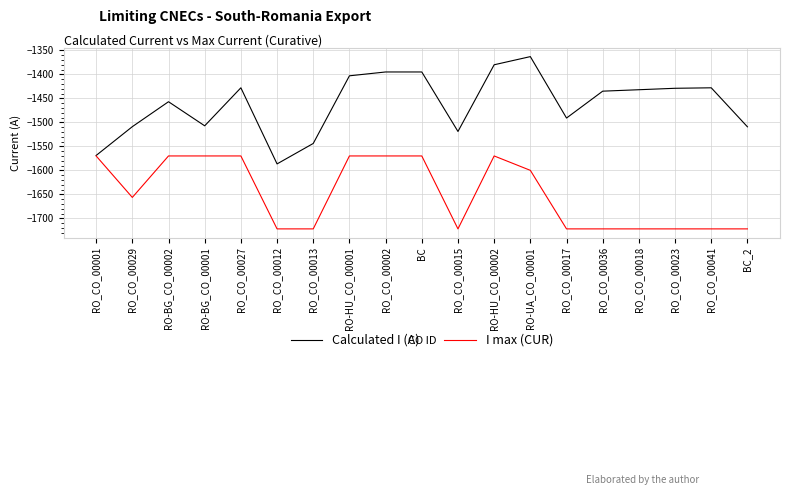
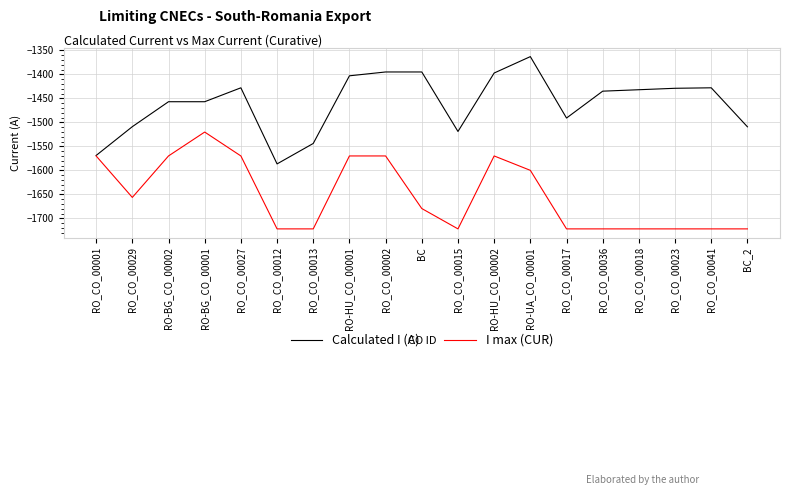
Calculated I (A), RO-BG_CO_00001: -1510 -> -1460
I max (CUR), RO-BG_CO_00001: -1570 -> -1520
I max (CUR), BC: -1570 -> -1680
Calculated I (A), RO-HU_CO_00002: -1380 -> -1400
